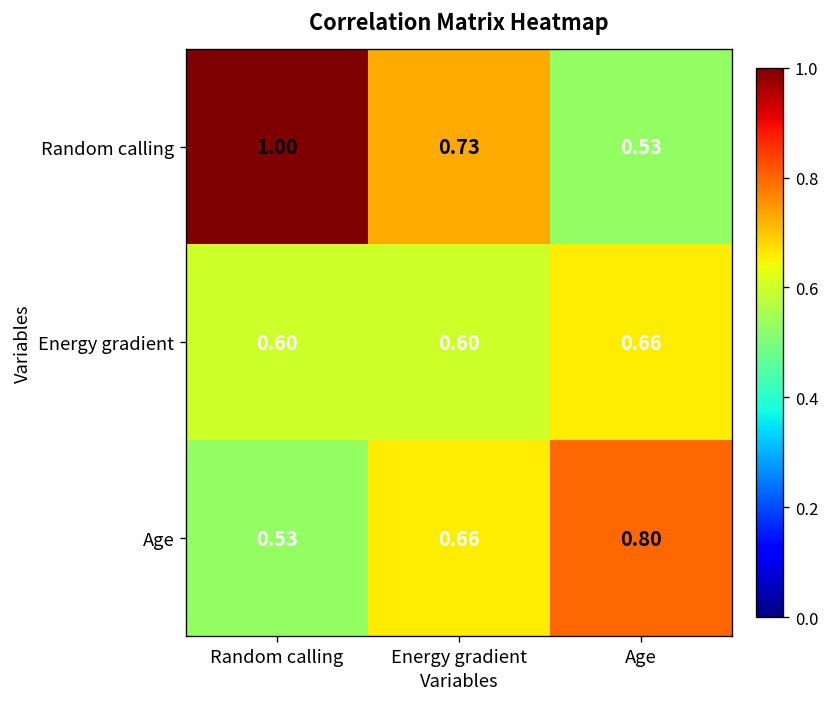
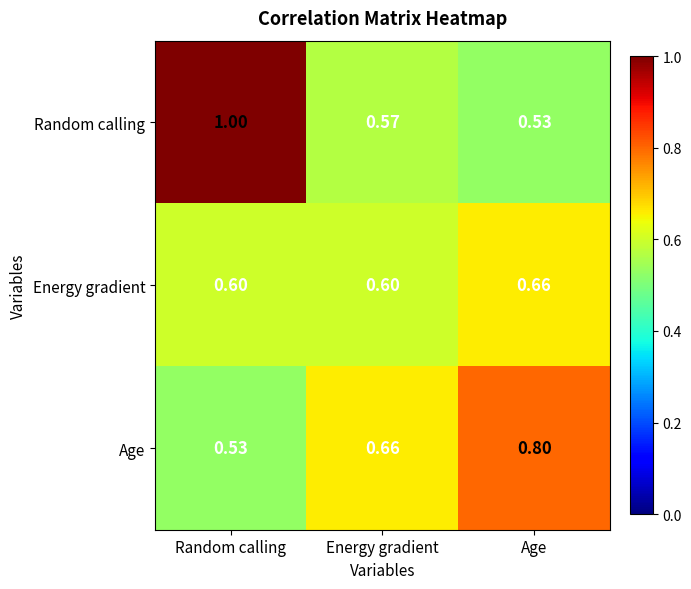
Random calling, Energy gradient: 0.73 -> 0.57
